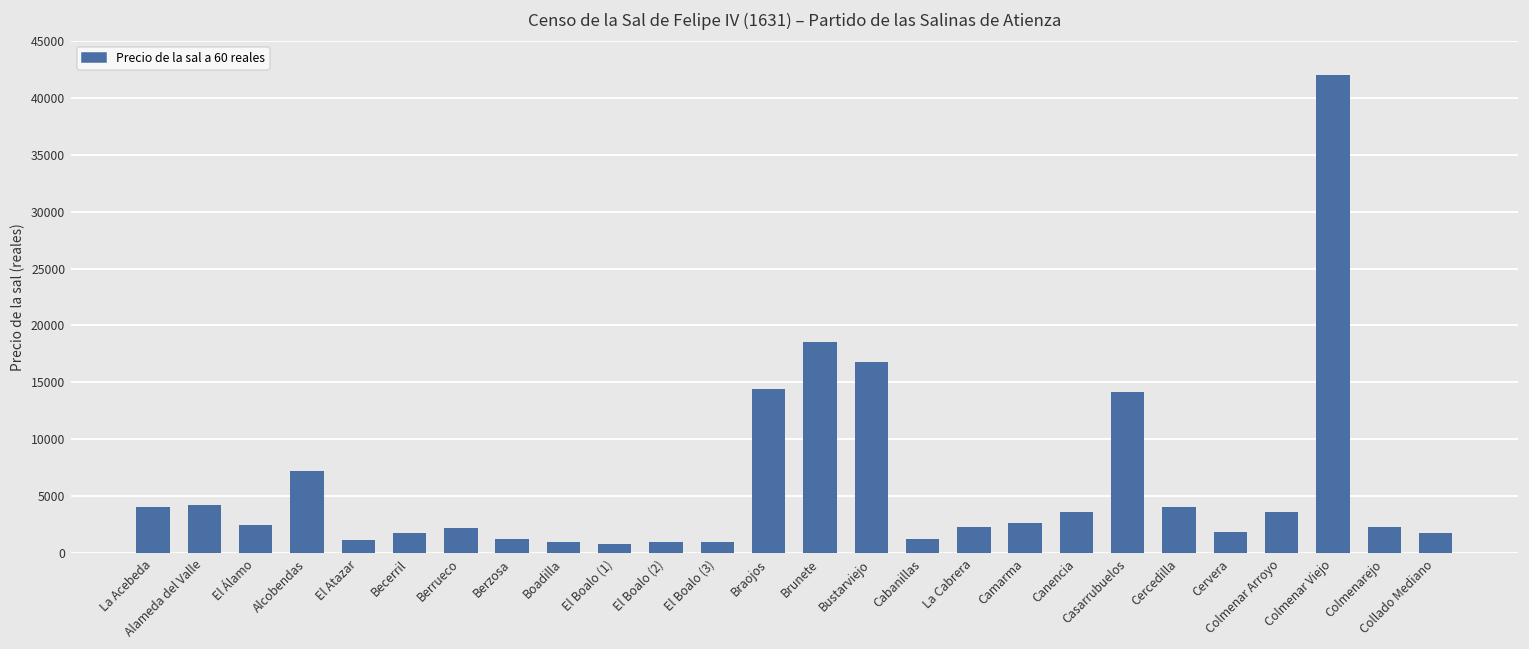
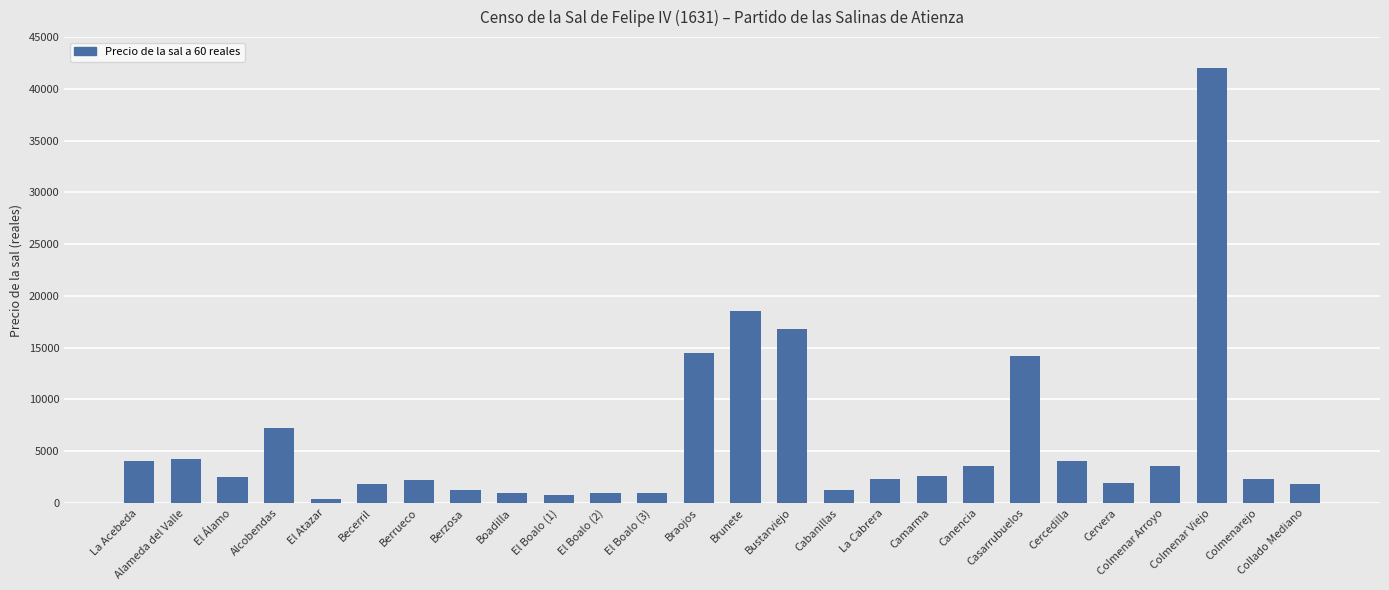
El Atazar: 1200 -> 400
